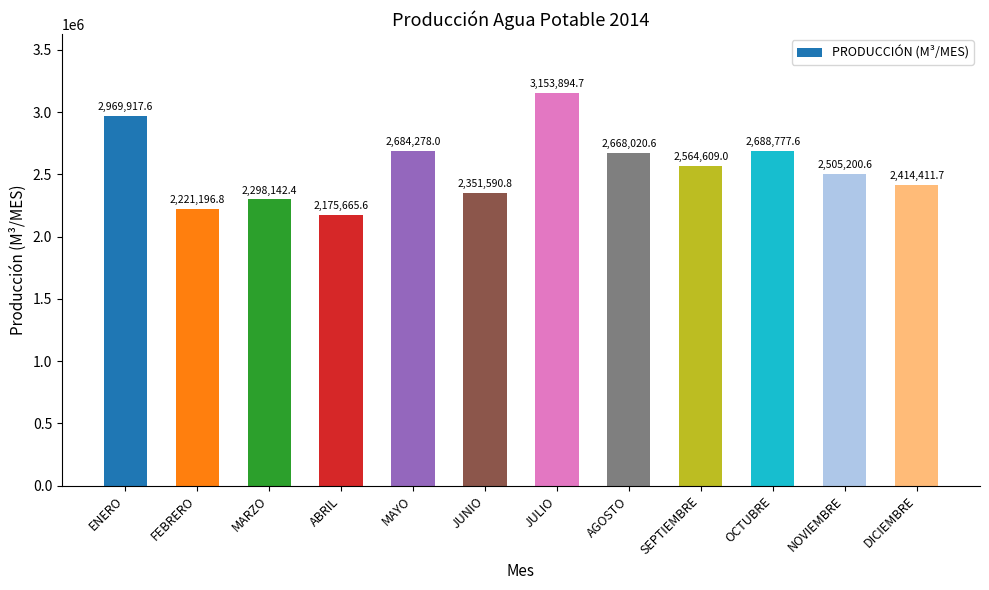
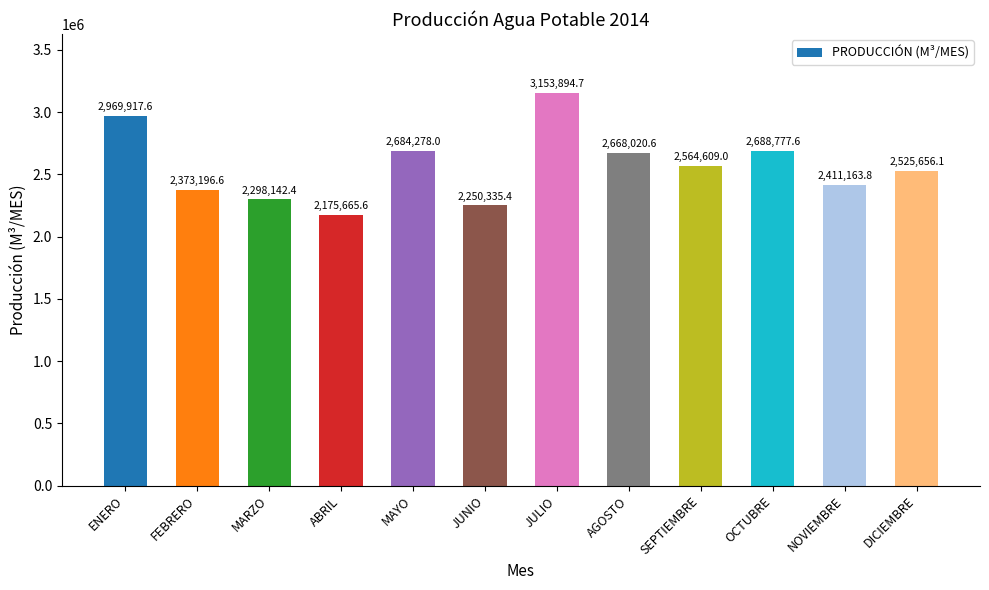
FEBRERO: 2,221,196.8 -> 2,373,196.6
JUNIO: 2,351,590.8 -> 2,250,335.4
NOVIEMBRE: 2,505,200.6 -> 2,411,163.8
DICIEMBRE: 2,414,411.7 -> 2,525,656.1
